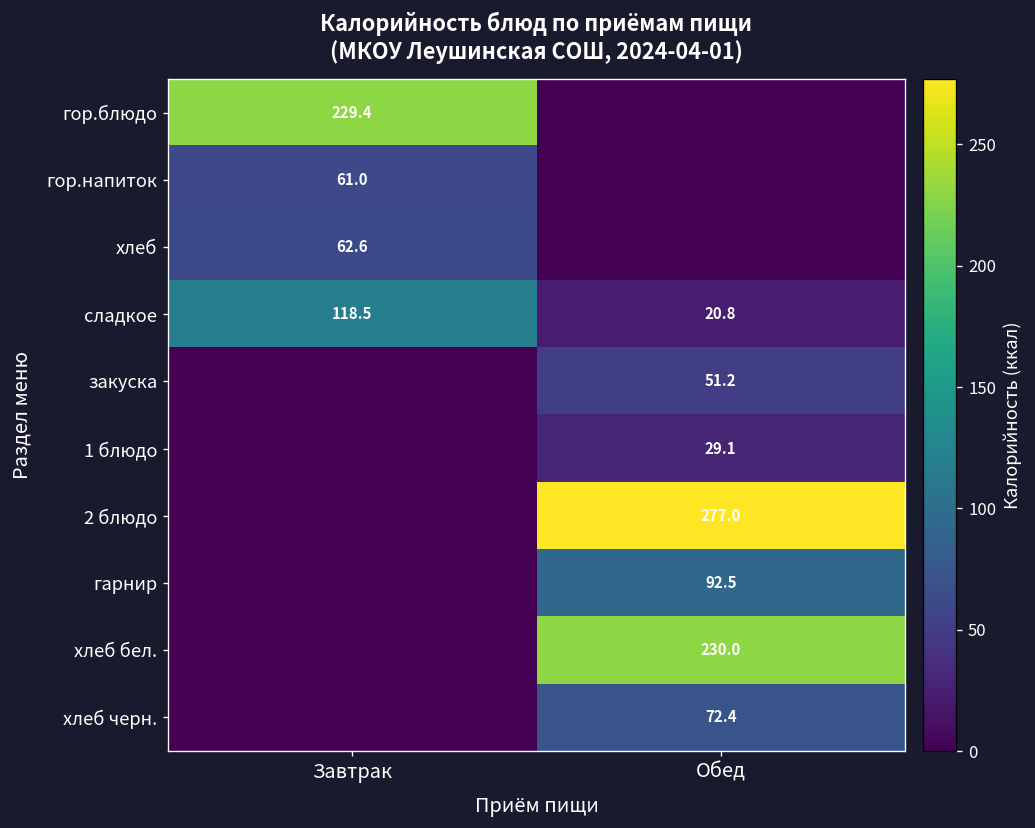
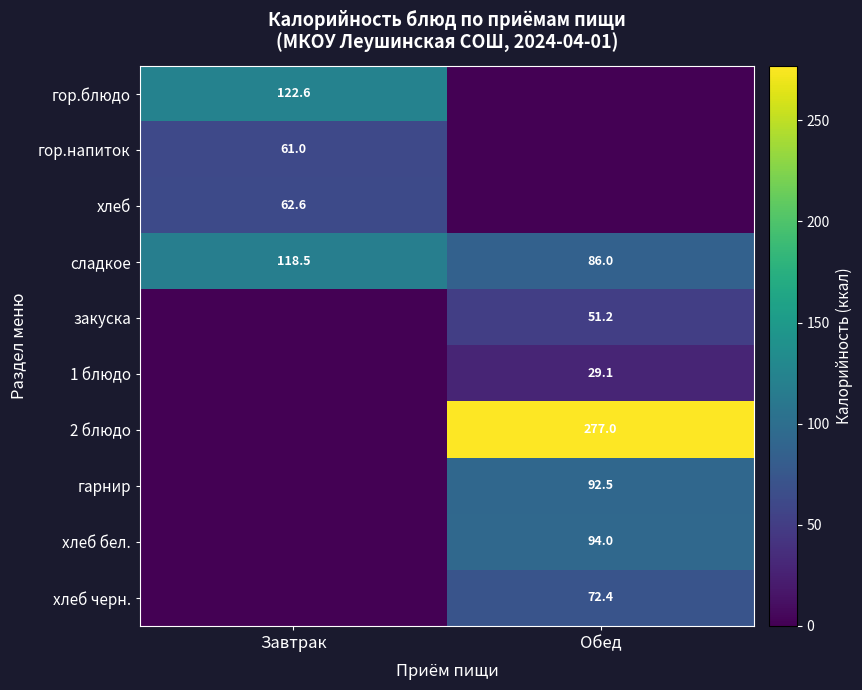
гор.блюдо, Завтрак: 229.4 -> 122.6
сладкое, Обед: 20.8 -> 86.0
хлеб бел., Обед: 230.0 -> 94.0
